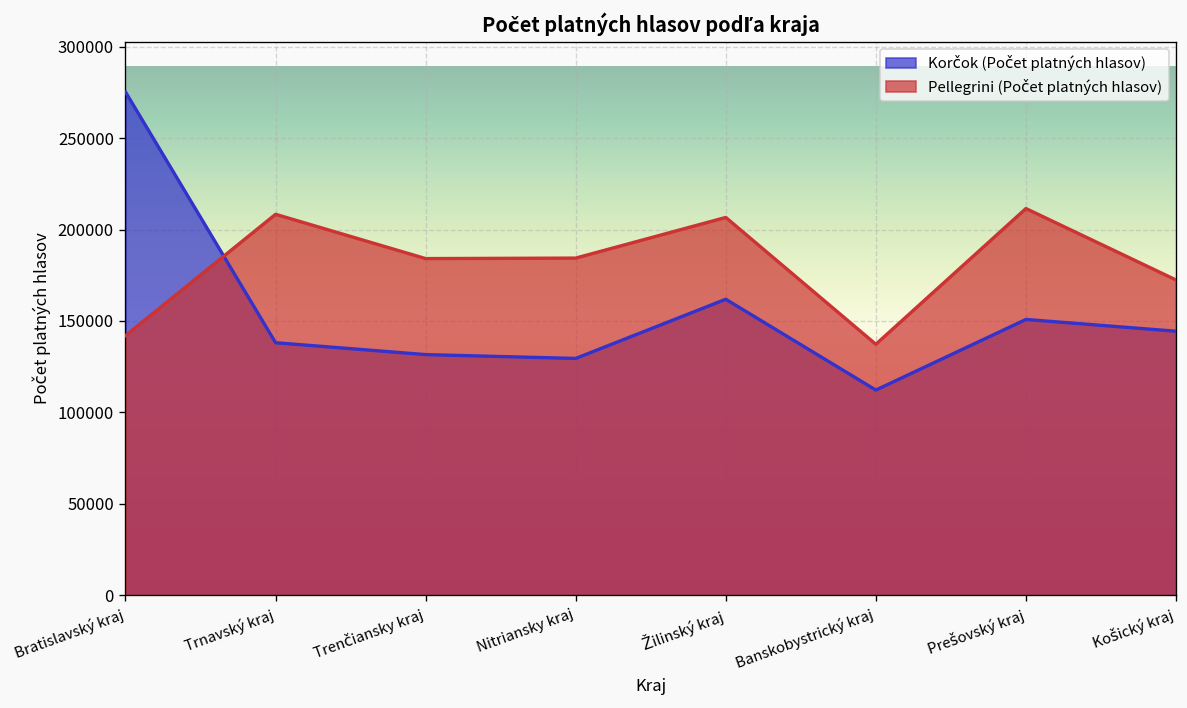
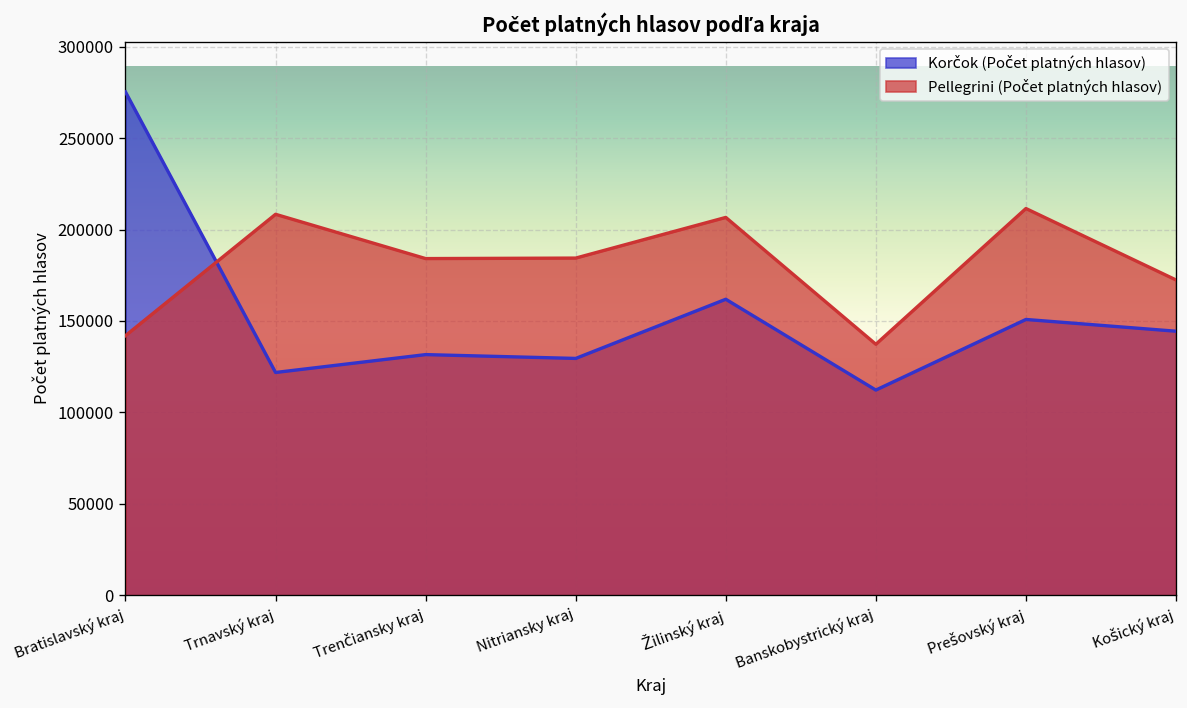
Korčok (Počet platných hlasov), Trnavský kraj: 138000 -> 122000
